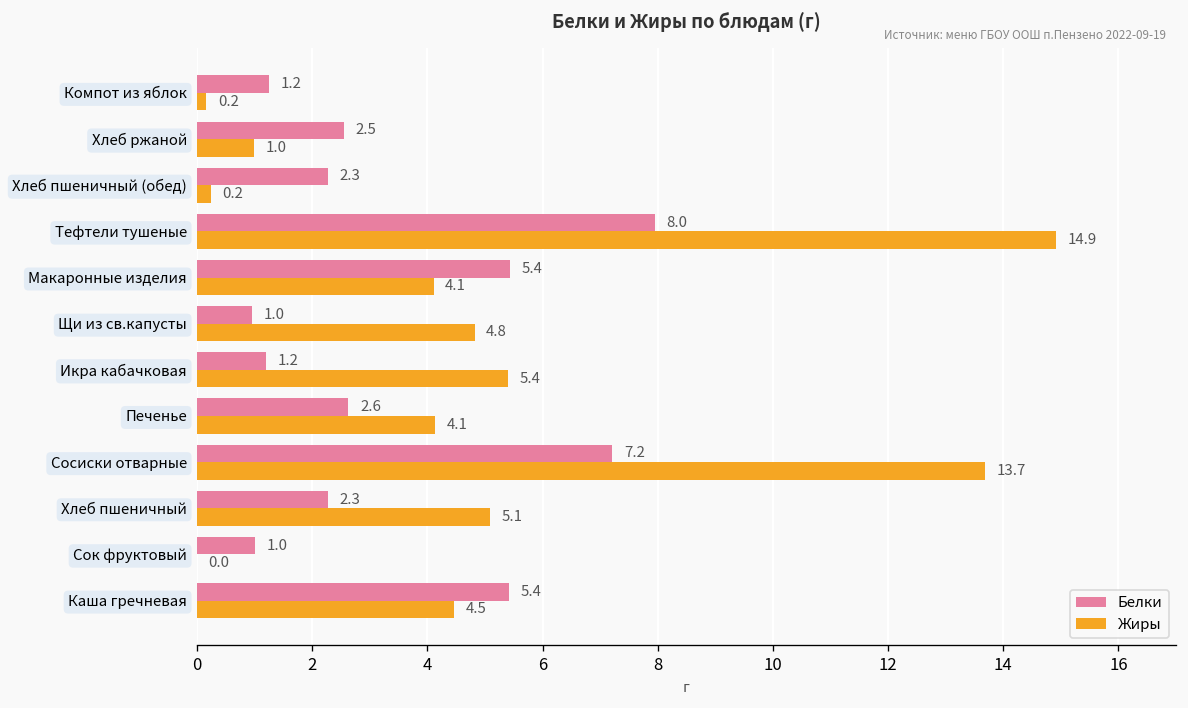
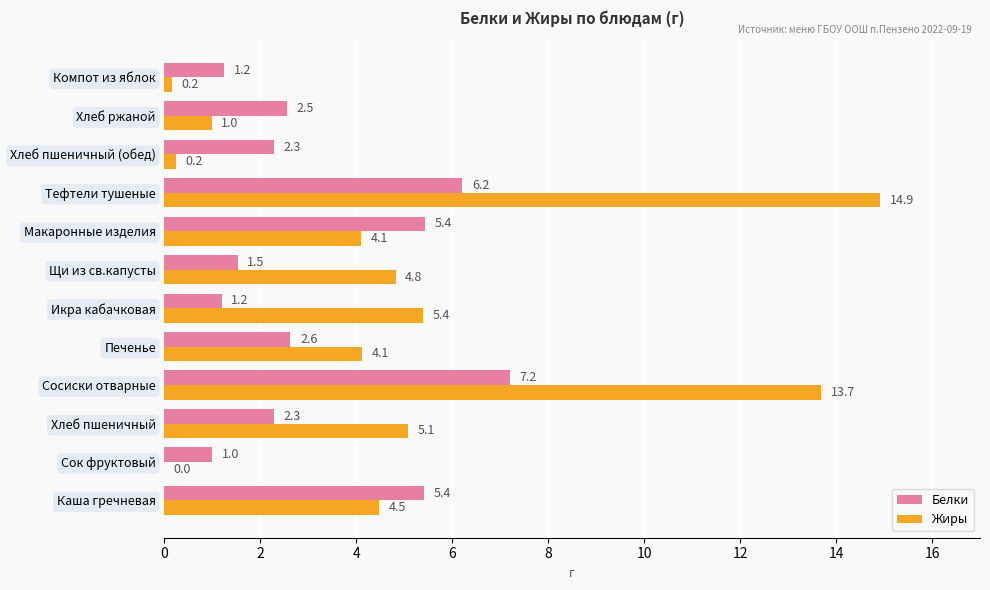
Белки, Тефтели тушеные: 8.0 -> 6.2
Белки, Щи из св.капусты: 1.0 -> 1.5
